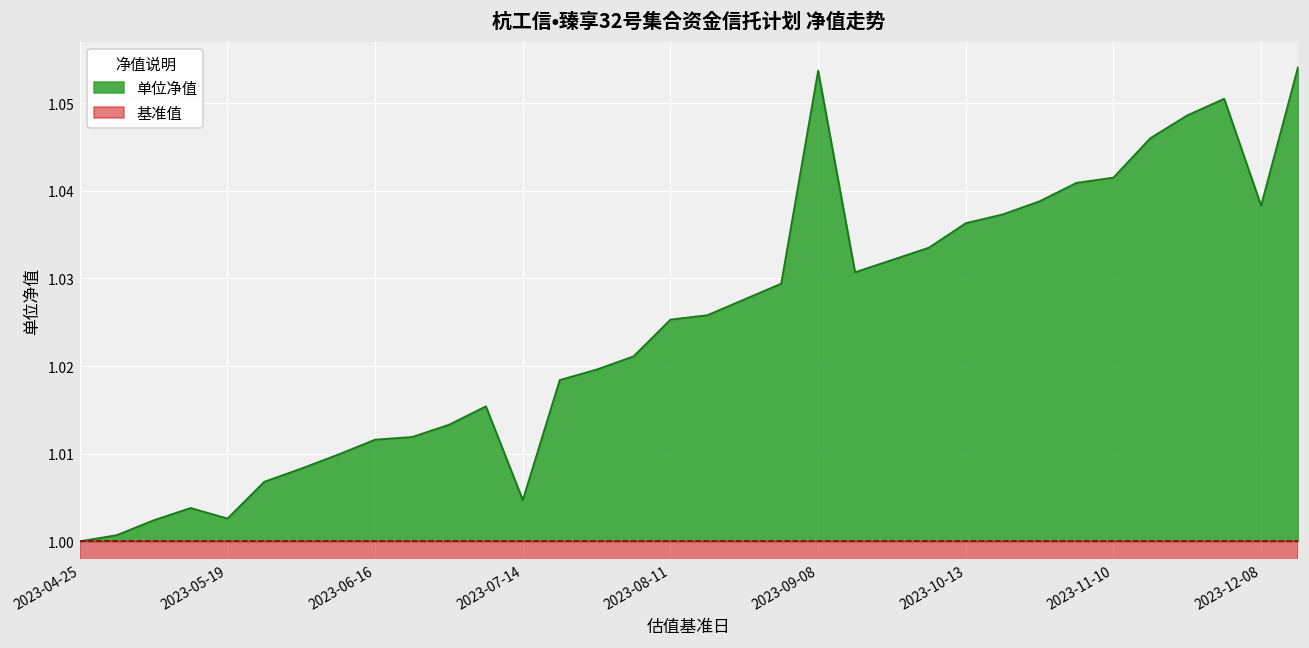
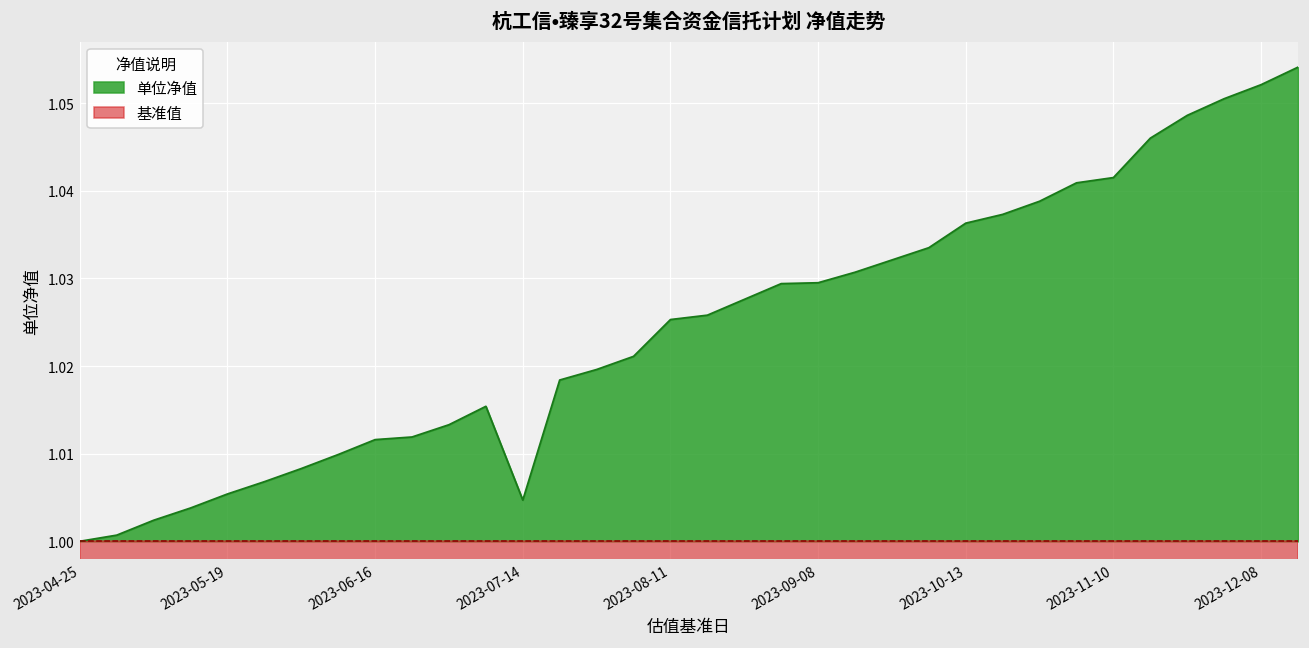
单位净值, 2023-05-19: 1.003 -> 1.005
单位净值, 2023-09-08: 1.054 -> 1.030
单位净值, 2023-12-08: 1.038 -> 1.052
